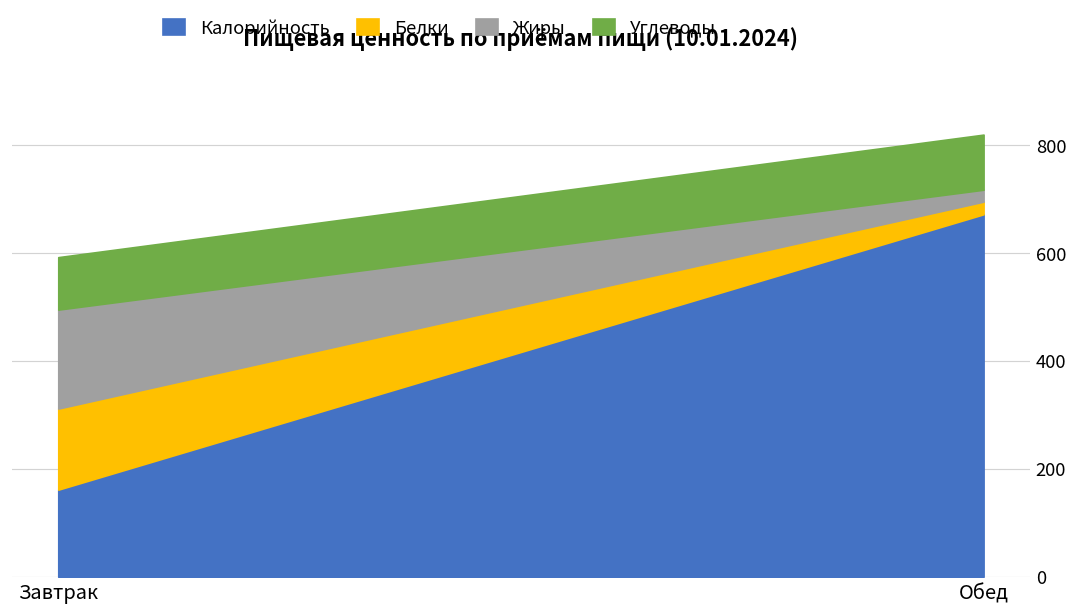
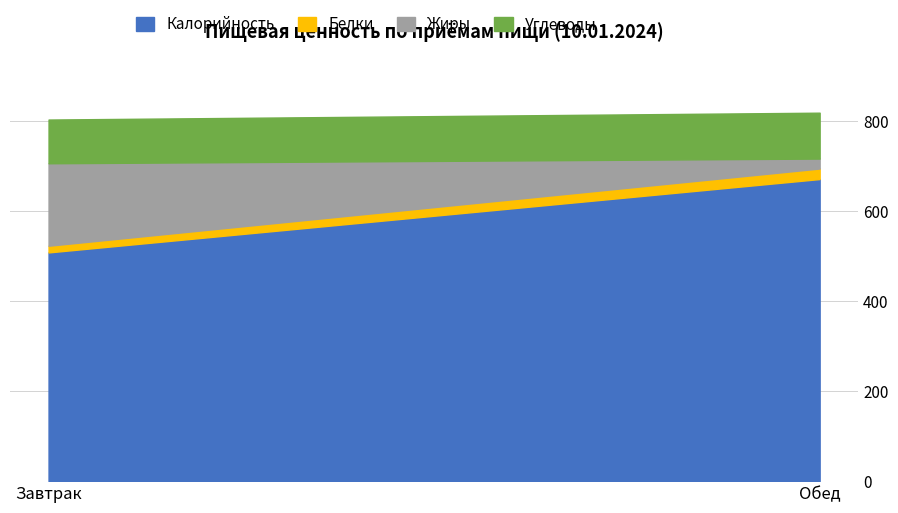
Калорийность, Завтрак: 160 -> 510
Белки, Завтрак: 150 -> 10
